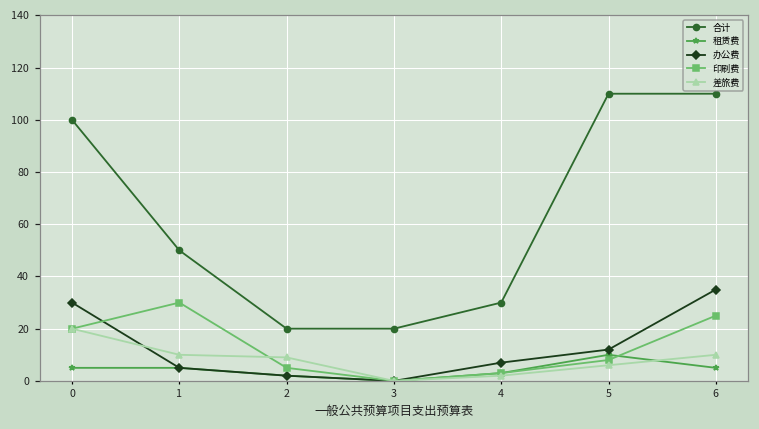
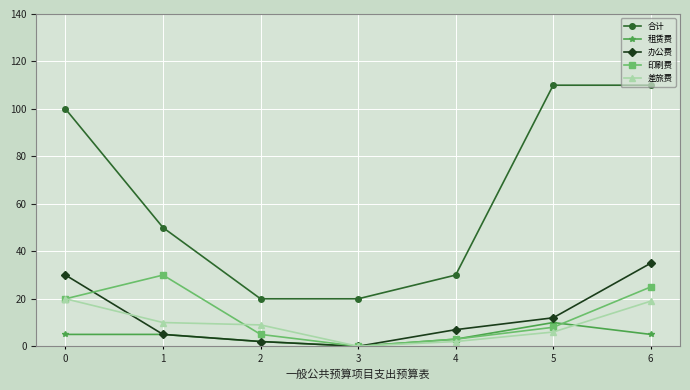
差旅费, 6: 10 -> 19
